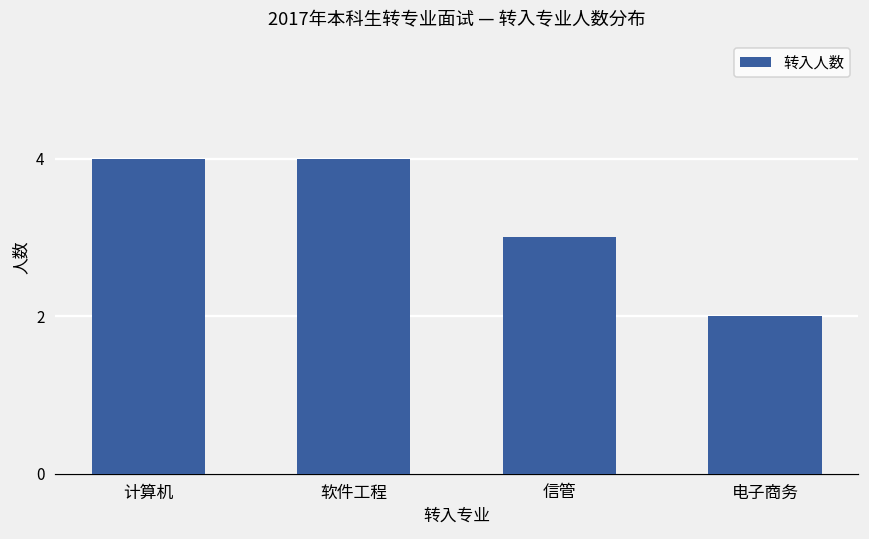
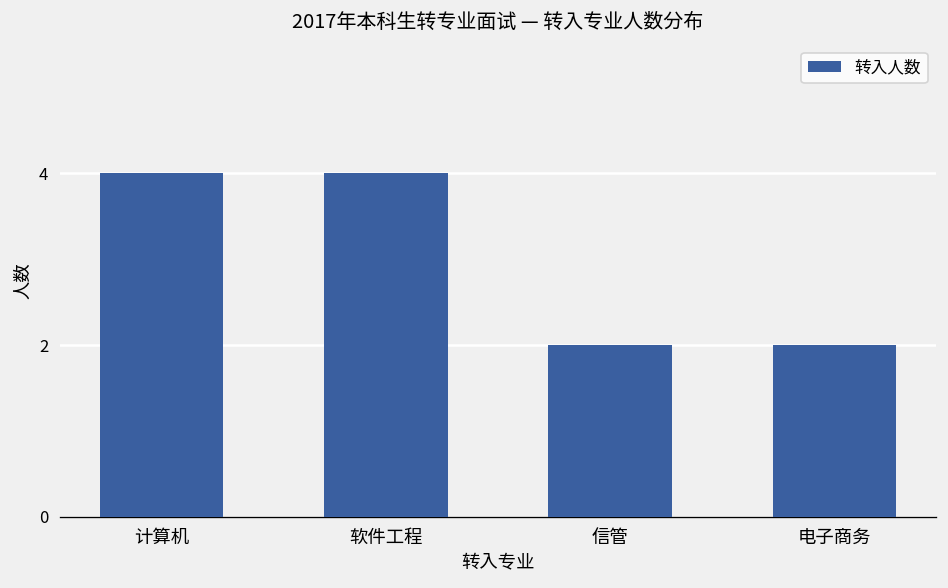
信管: 3 -> 2
